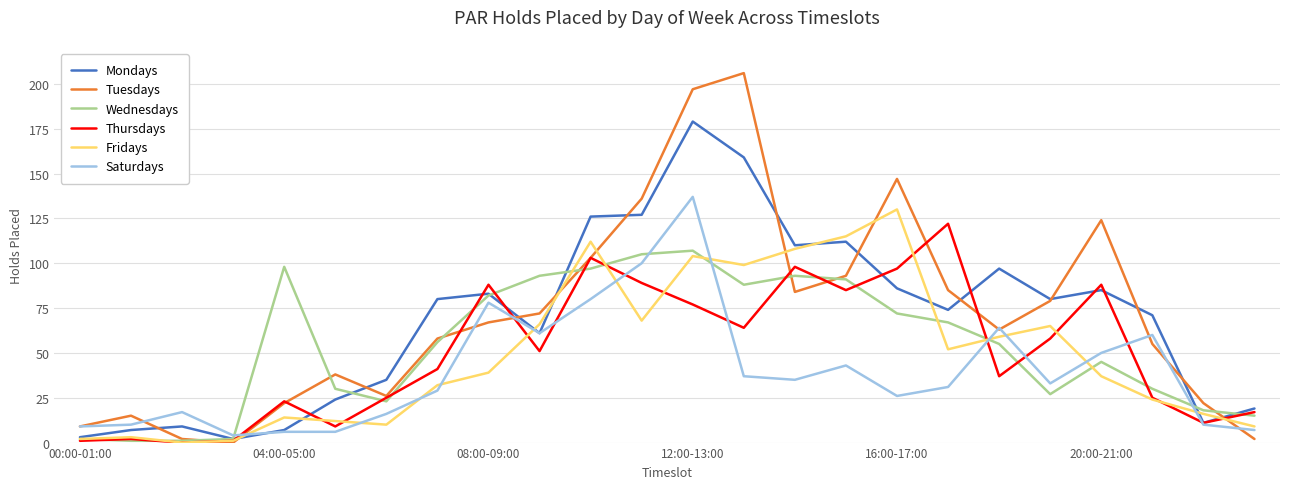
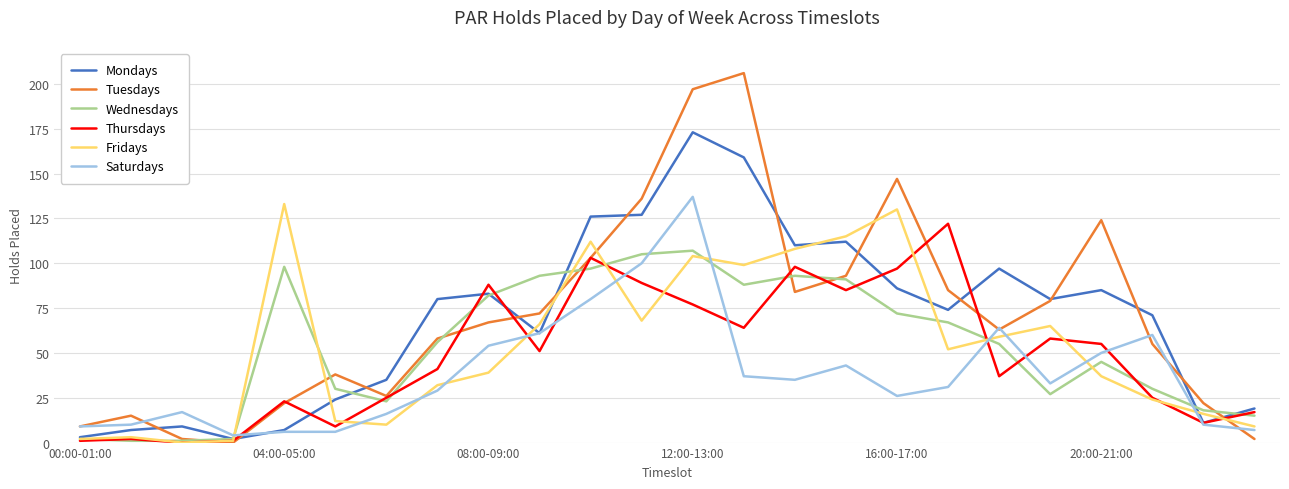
Fridays, 04:00-05:00: 14 -> 133
Saturdays, 08:00-09:00: 78 -> 54
Mondays, 12:00-13:00: 179 -> 173
Thursdays, 20:00-21:00: 88 -> 55
